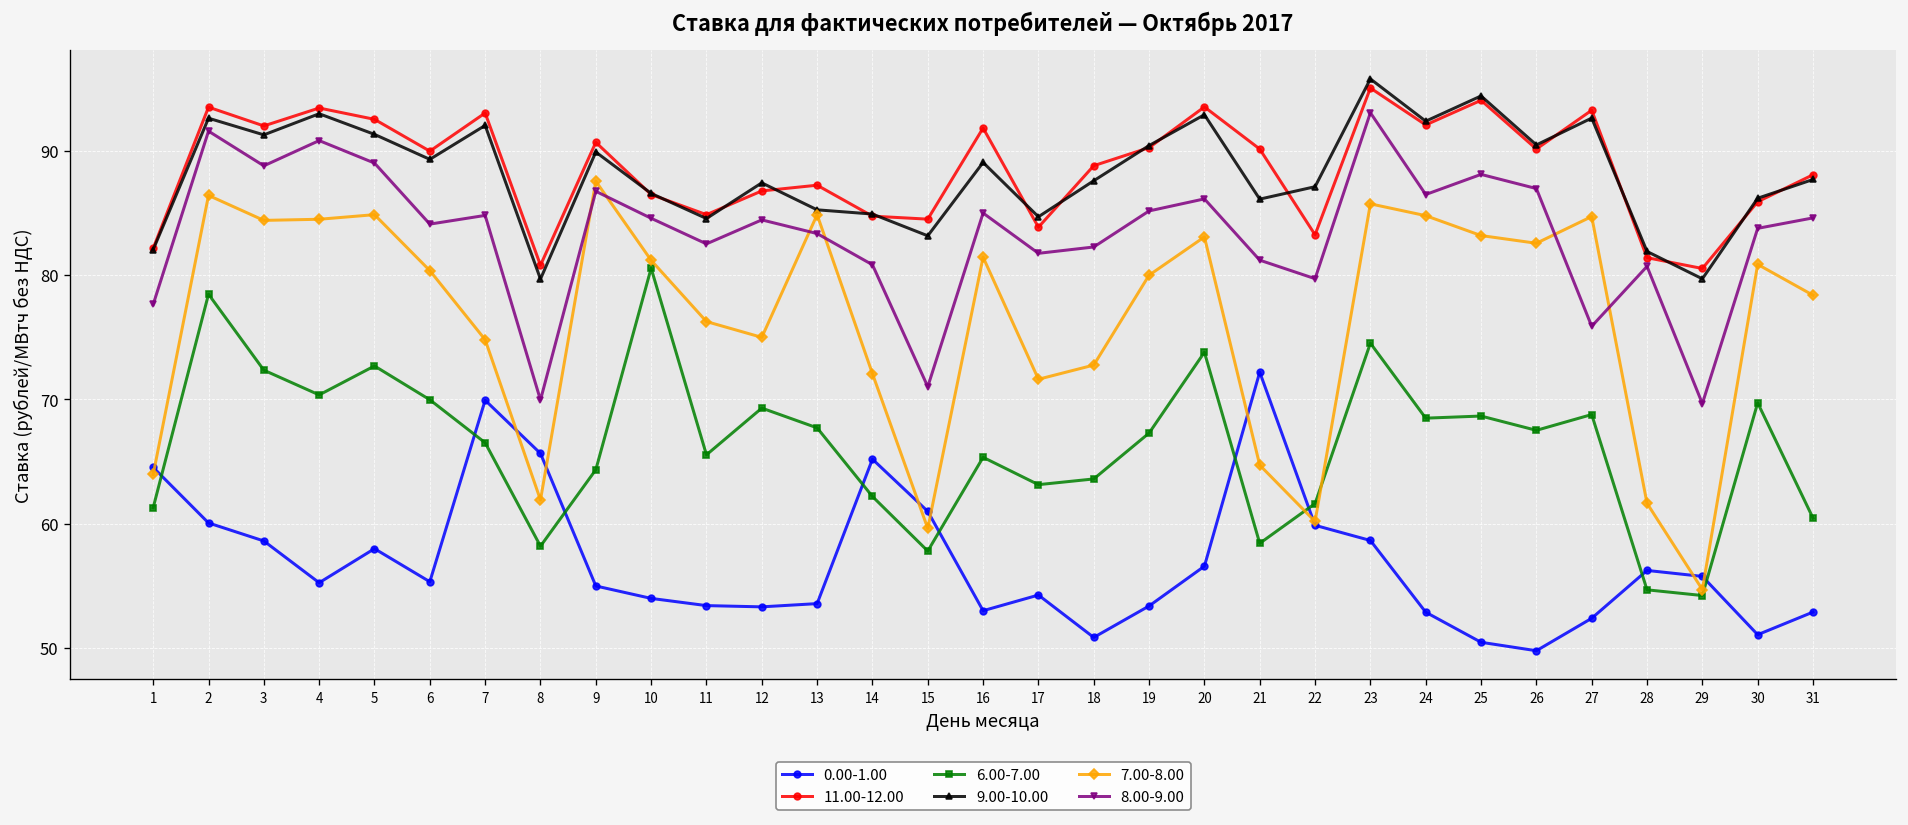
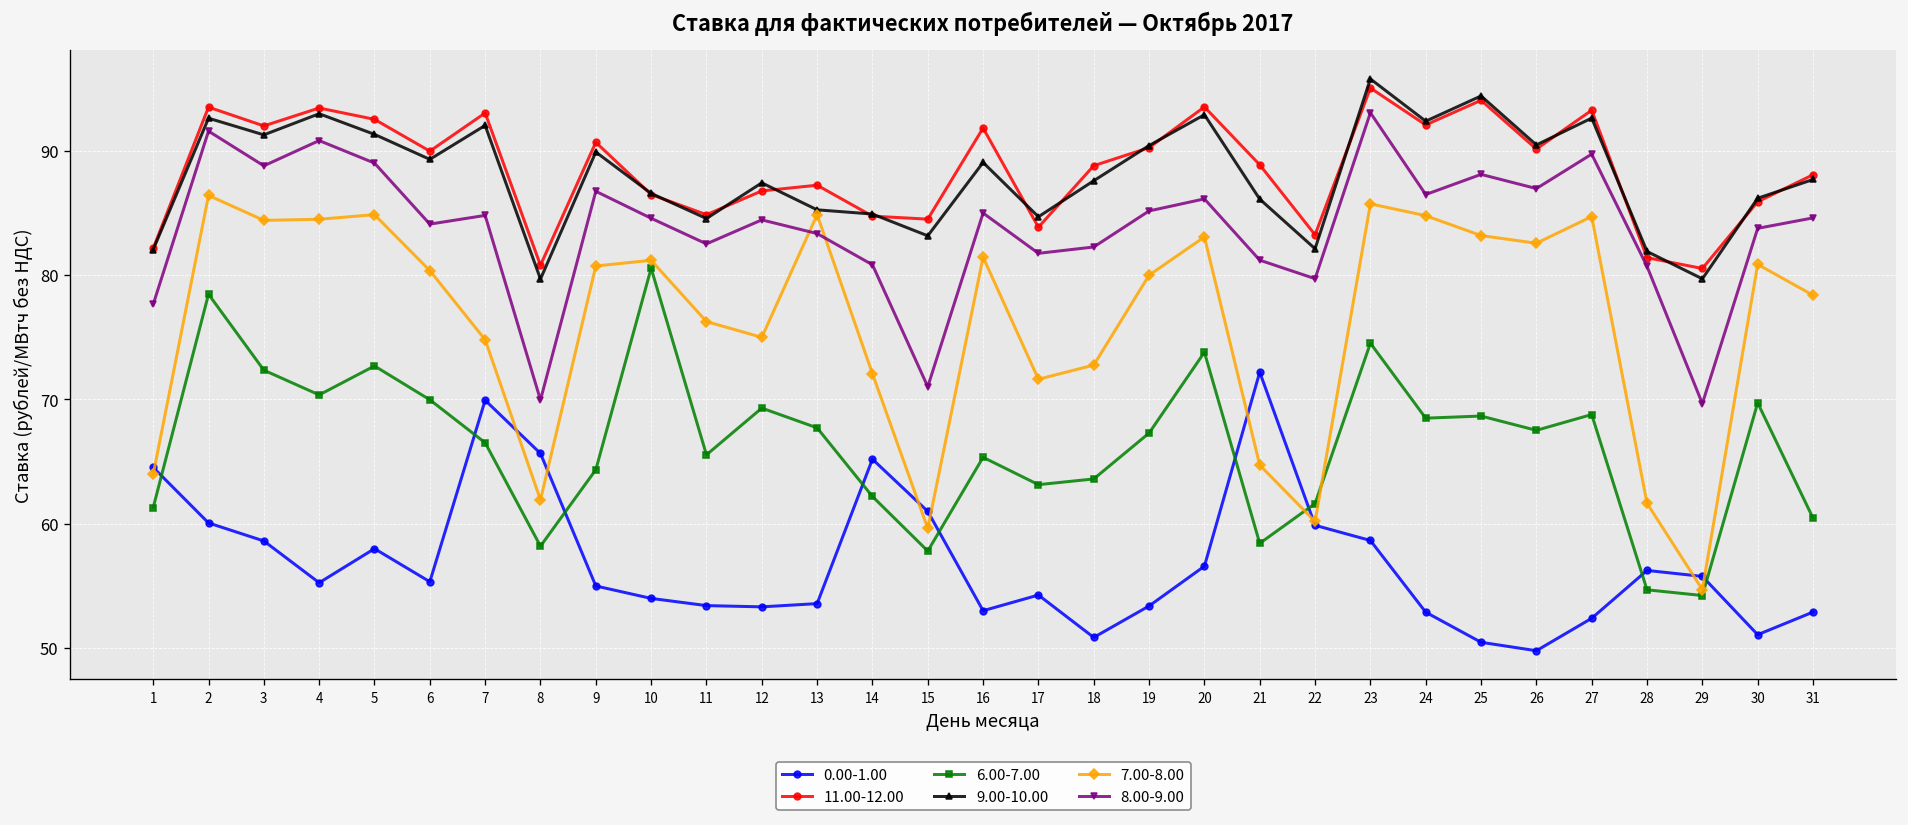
7.00-8.00, 9: 87.6 -> 80.7
11.00-12.00, 21: 90.1 -> 88.9
9.00-10.00, 22: 87.1 -> 82.1
8.00-9.00, 27: 75.9 -> 89.7
